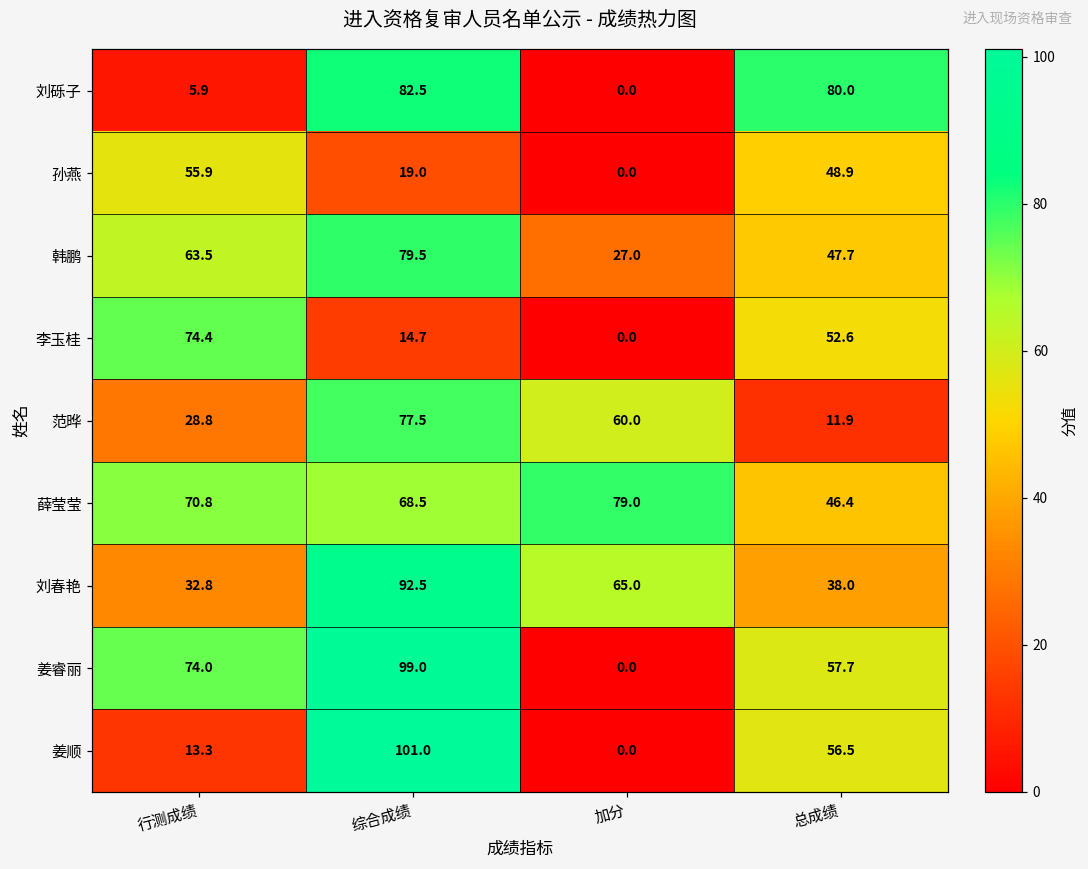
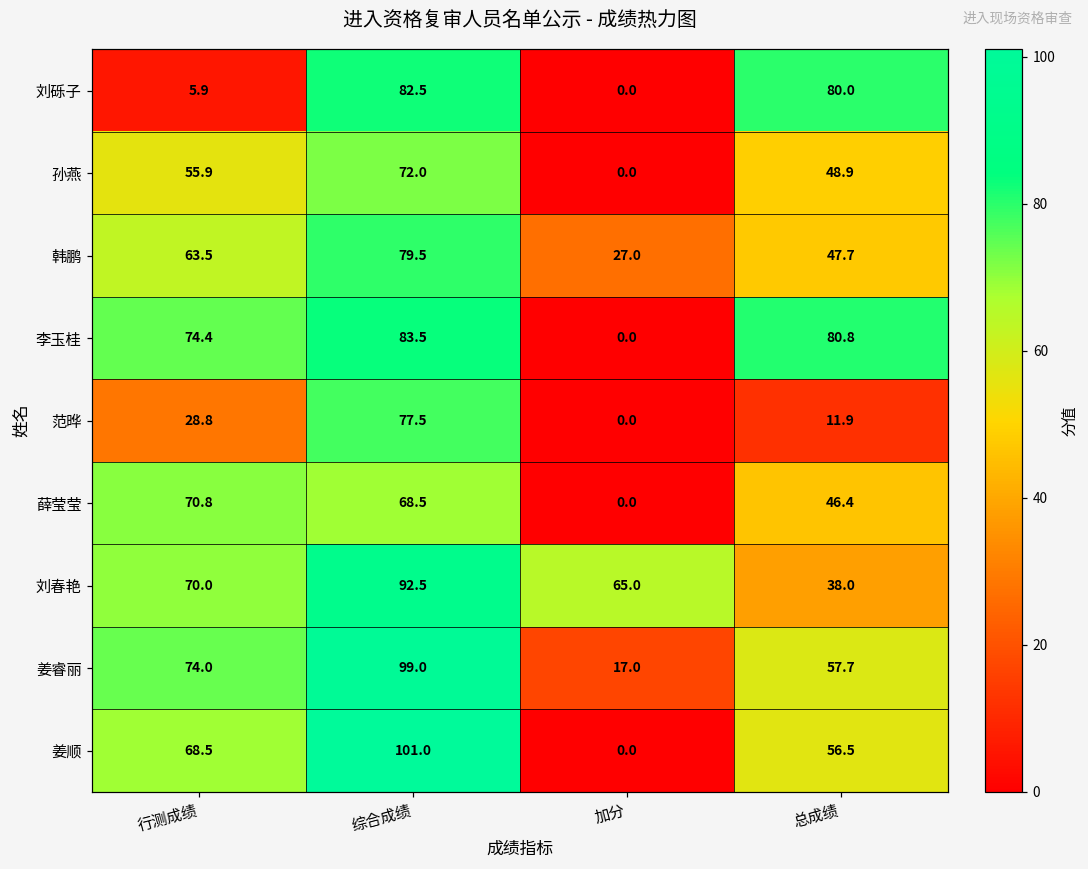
孙燕, 综合成绩: 19.0 -> 72.0
李玉桂, 综合成绩: 14.7 -> 83.5
李玉桂, 总成绩: 52.6 -> 80.8
范晔, 加分: 60.0 -> 0.0
薛莹莹, 加分: 79.0 -> 0.0
刘春艳, 行测成绩: 32.8 -> 70.0
姜睿丽, 加分: 0.0 -> 17.0
姜顺, 行测成绩: 13.3 -> 68.5
